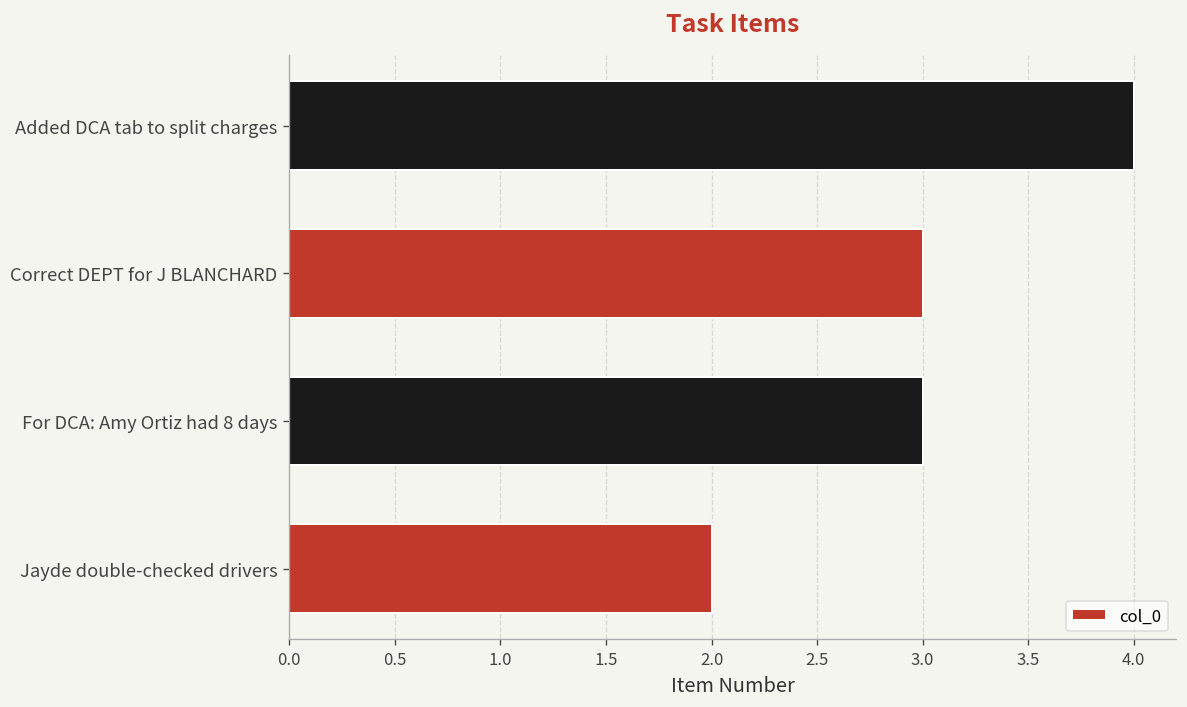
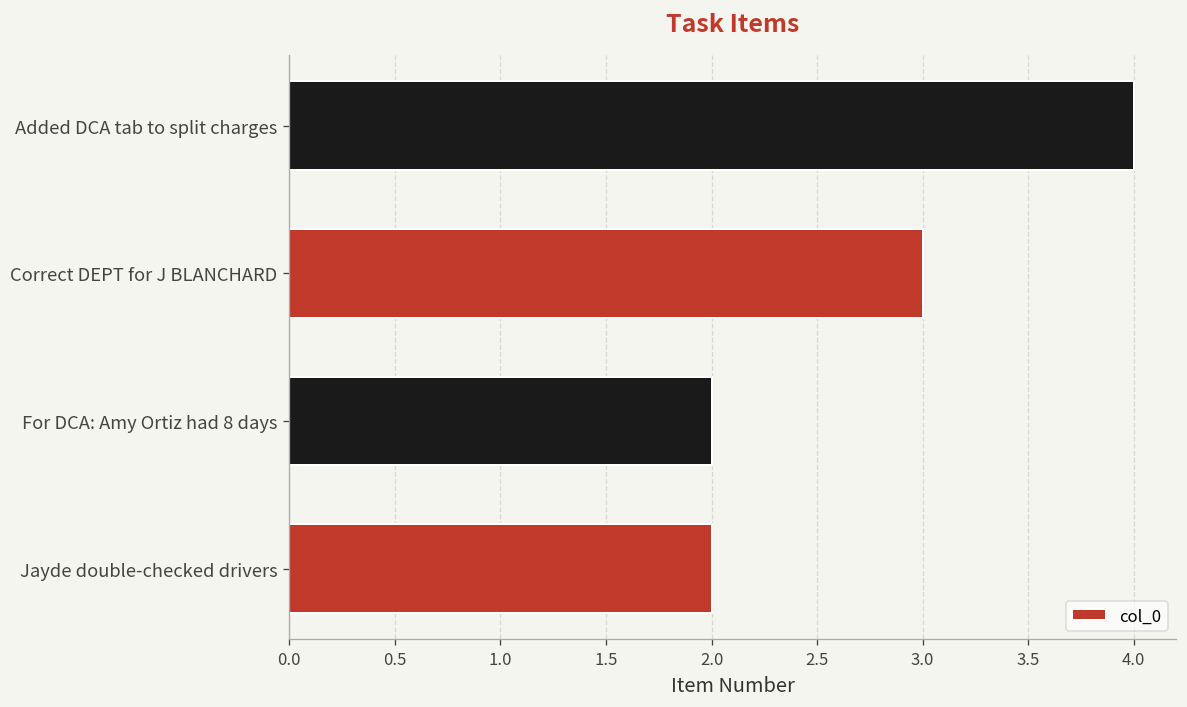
For DCA: Amy Ortiz had 8 days: 3 -> 2
